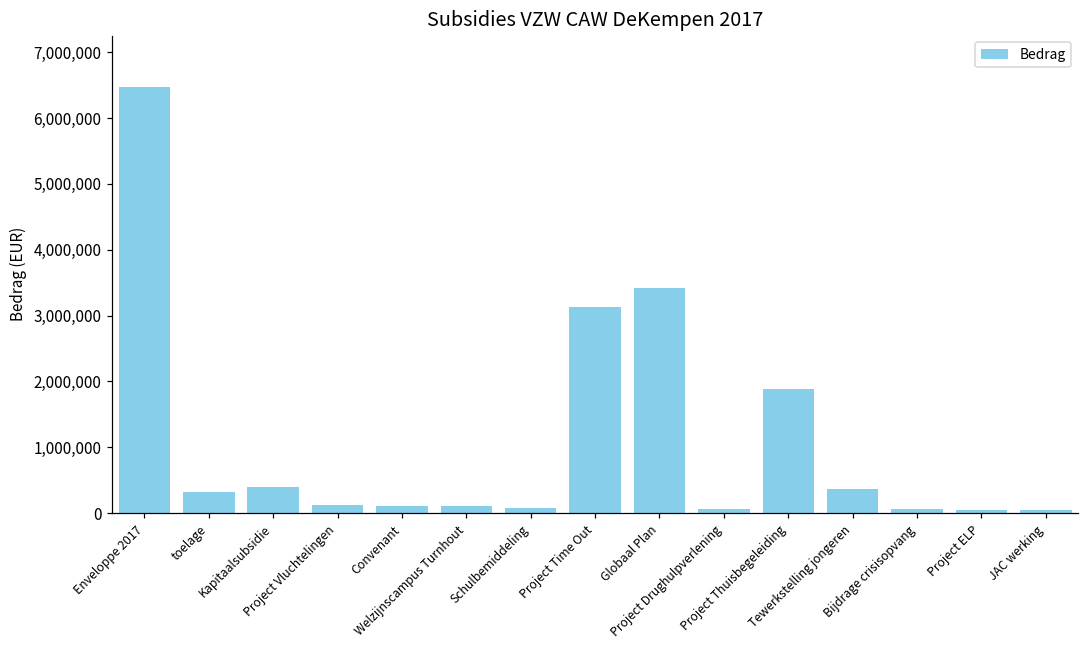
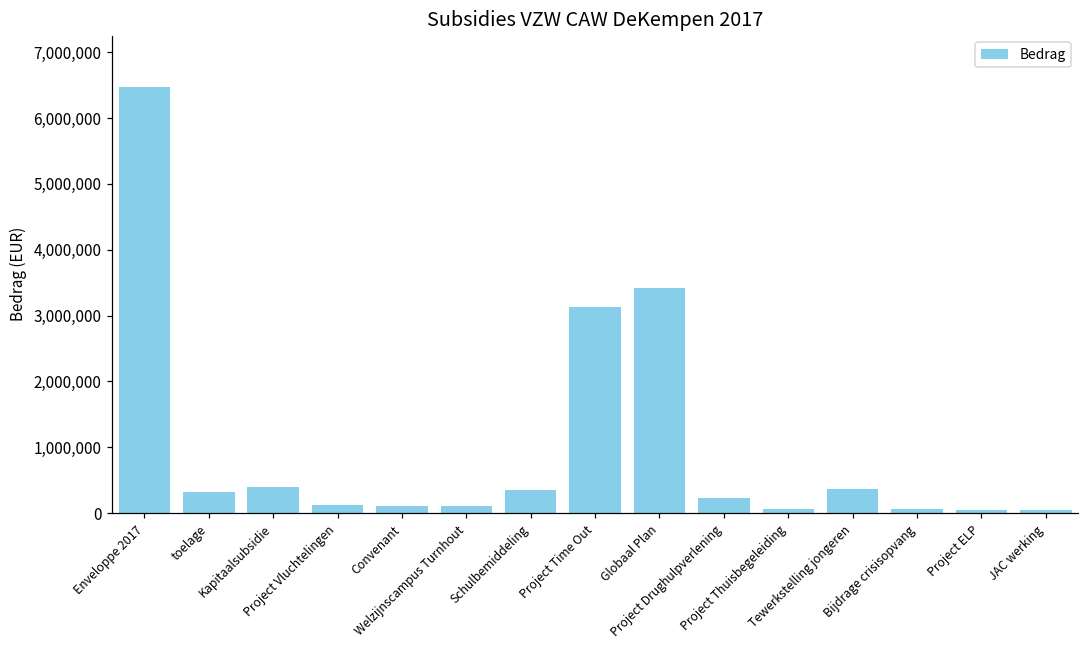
Schulbemiddeling: 100,000 -> 300,000
Project Drughulpverlening: 100,000 -> 200,000
Project Thuisbegeleiding: 1,900,000 -> 100,000
